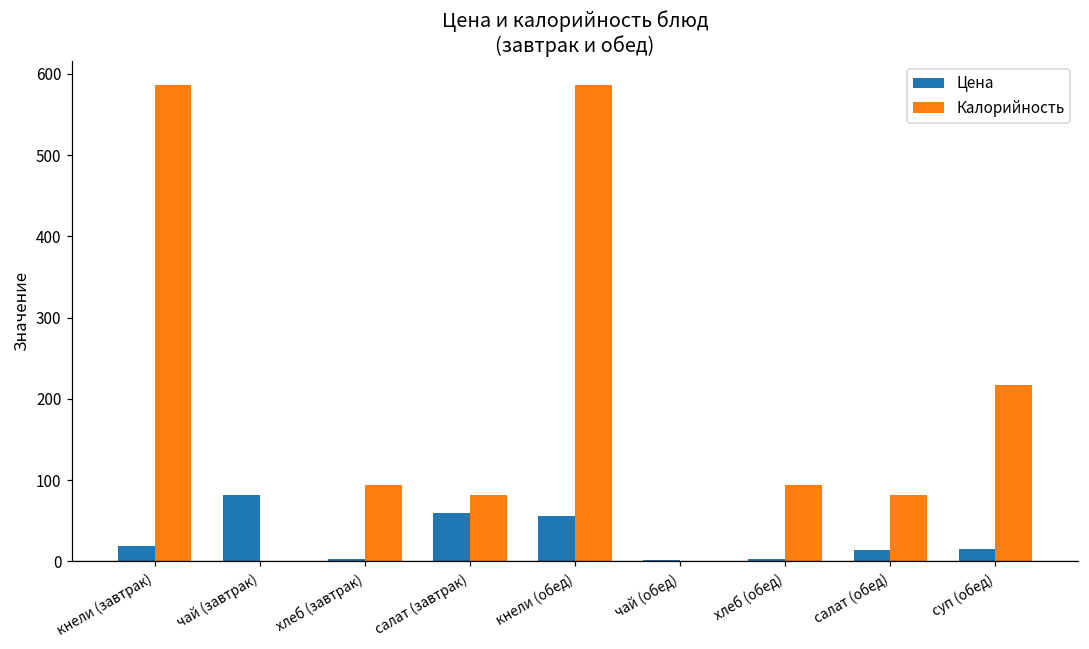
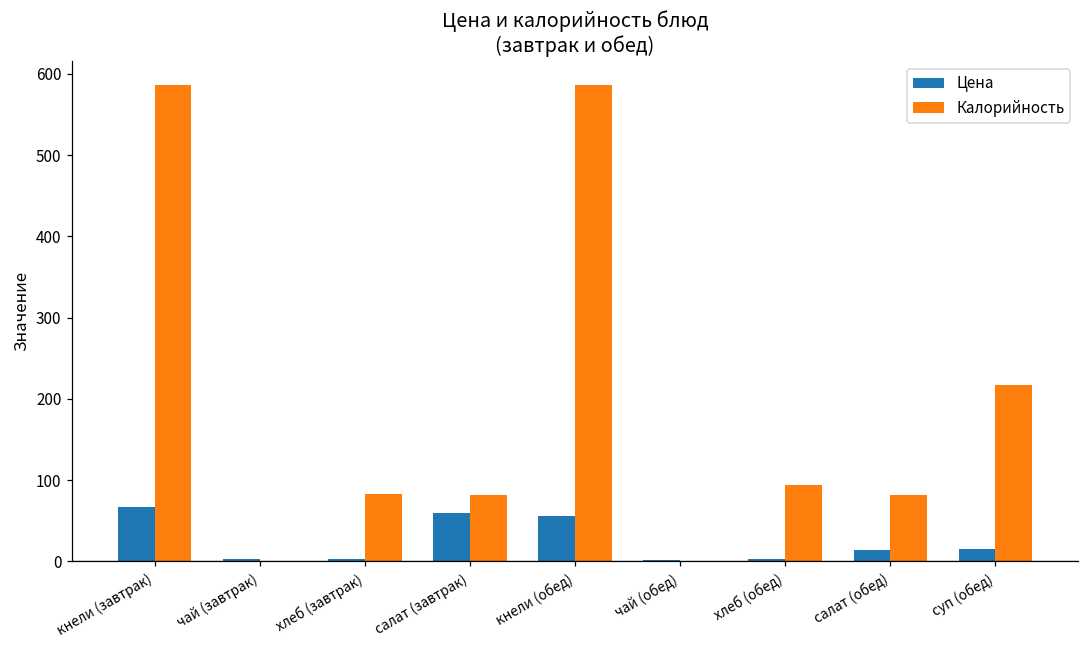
Цена, кнели (завтрак): 20 -> 70
Цена, чай (завтрак): 80 -> 0
Калорийность, хлеб (завтрак): 90 -> 80
